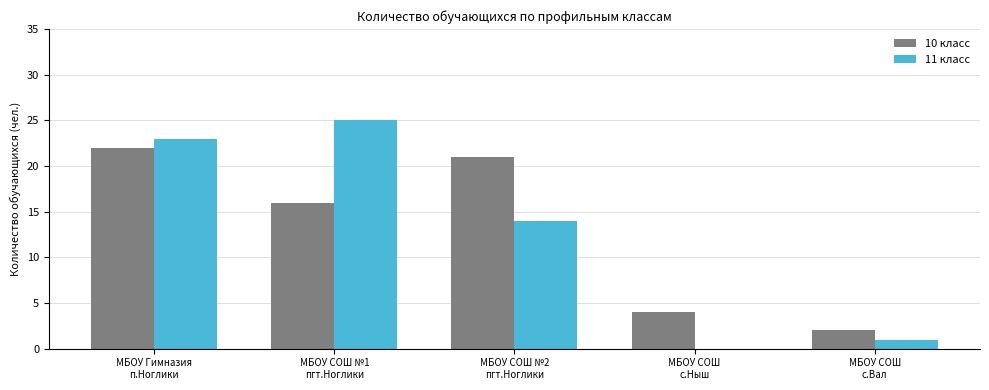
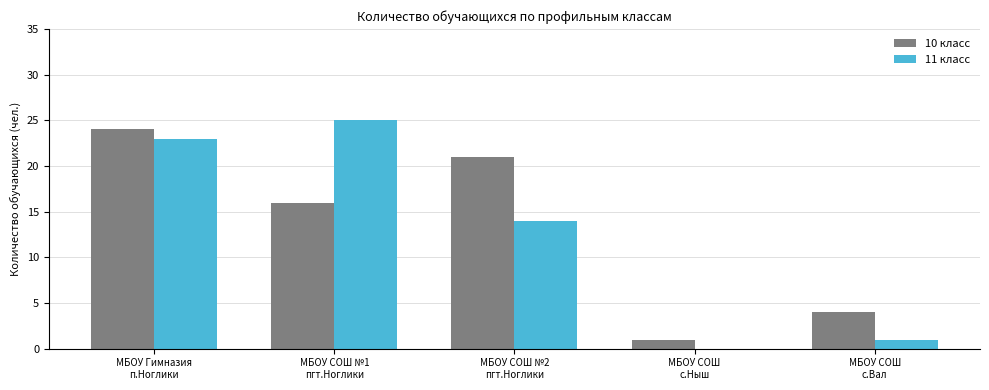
10 класс, МБОУ Гимназия п.Ноглики: 22 -> 24
10 класс, МБОУ СОШ с.Ныш: 4 -> 1
10 класс, МБОУ СОШ с.Вал: 2 -> 4
